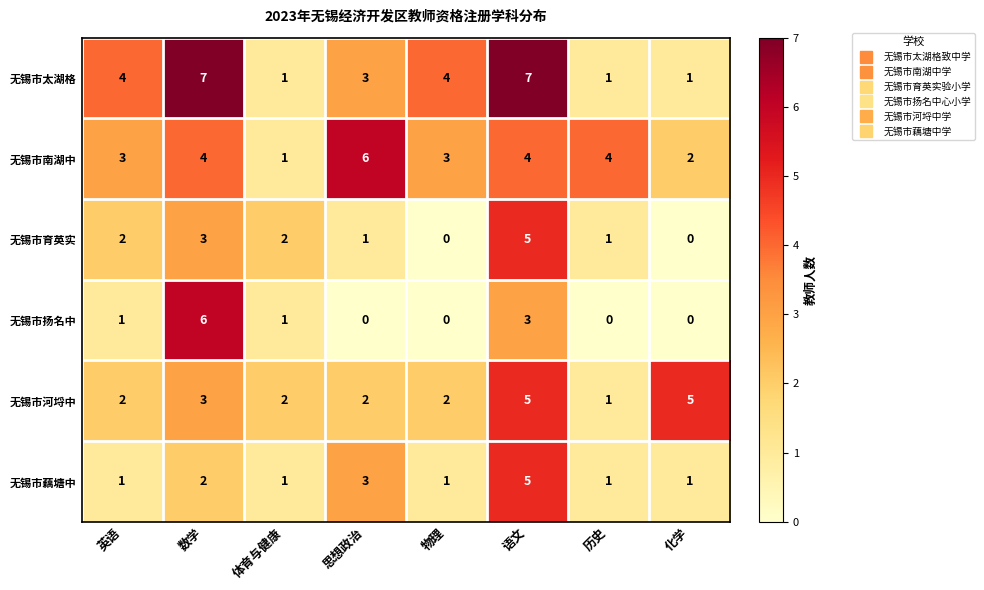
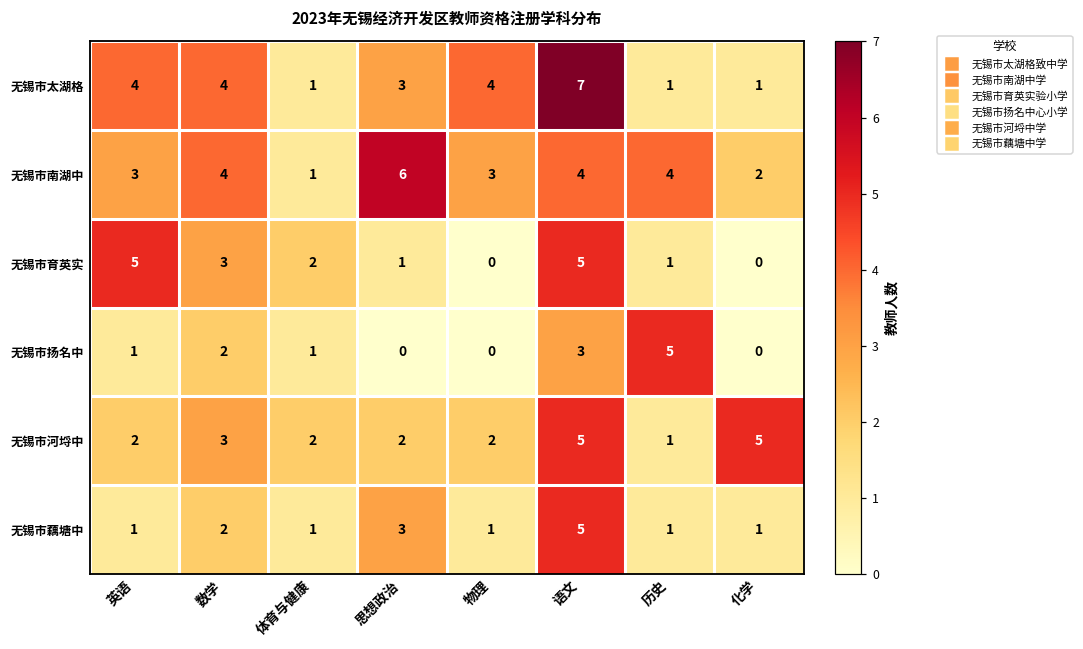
无锡市太湖格, 数学: 7 -> 4
无锡市育英实, 英语: 2 -> 5
无锡市扬名中, 数学: 6 -> 2
无锡市扬名中, 历史: 0 -> 5
